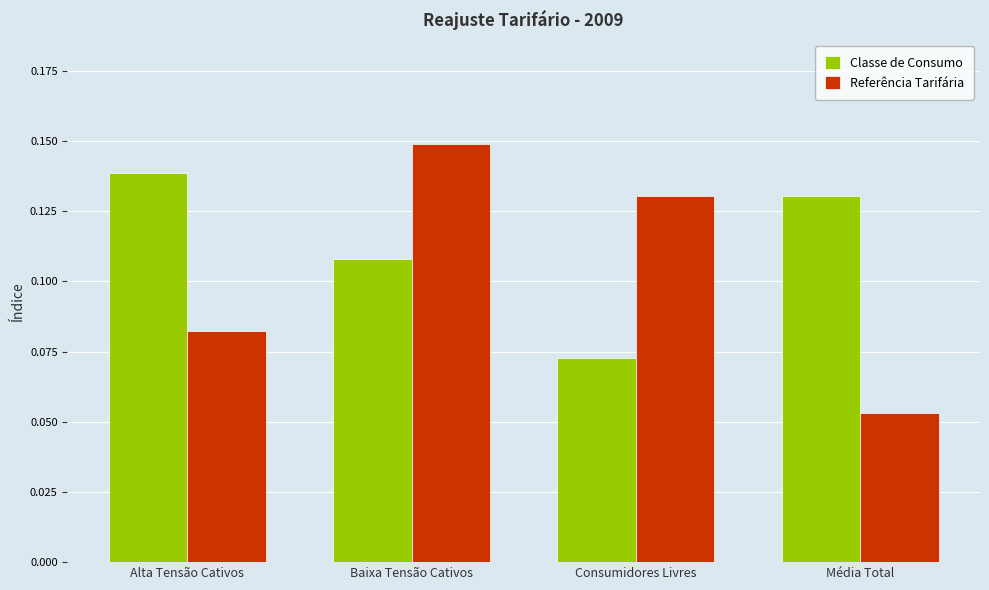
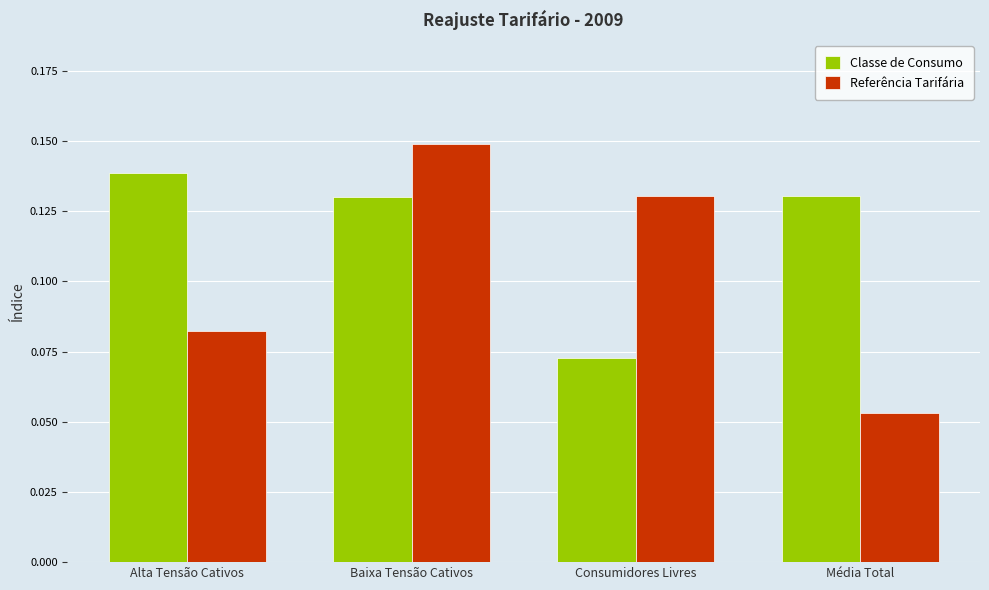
Classe de Consumo, Baixa Tensão Cativos: 0.108 -> 0.130
